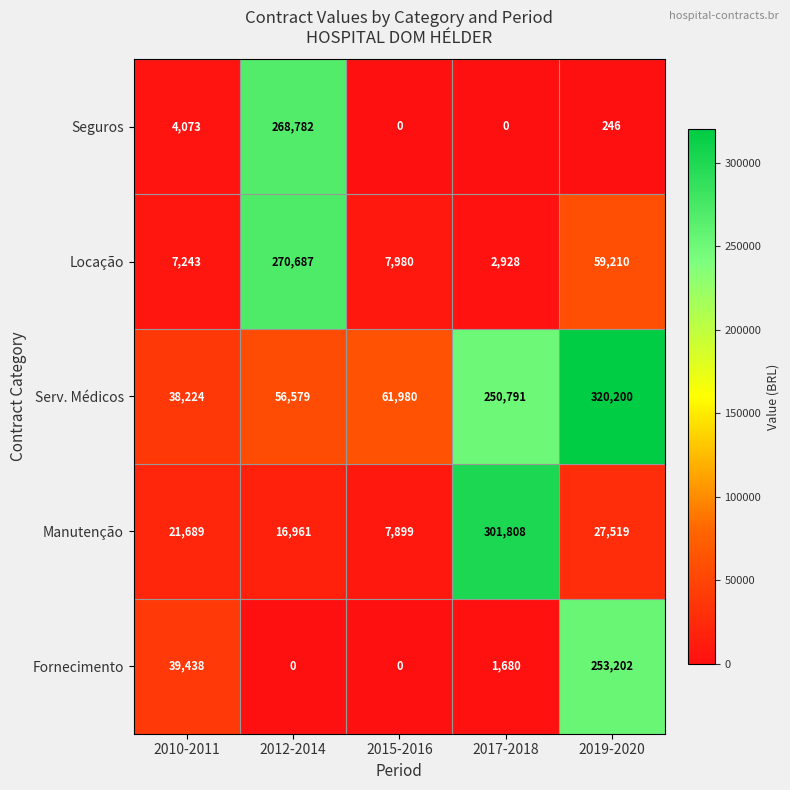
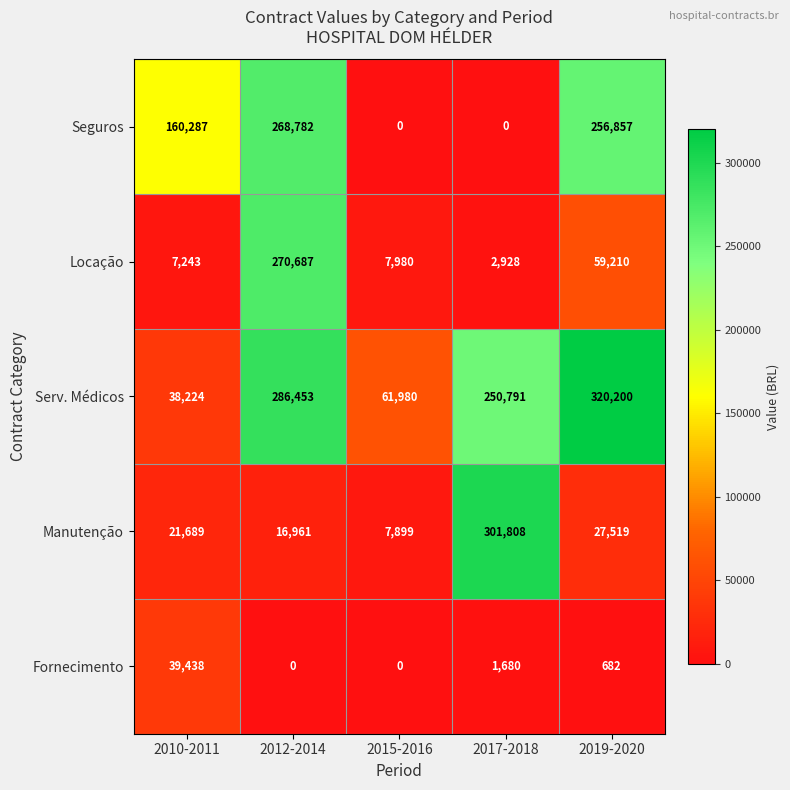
Seguros, 2010-2011: 4,073 -> 160,287
Seguros, 2019-2020: 246 -> 256,857
Serv. Médicos, 2012-2014: 56,579 -> 286,453
Fornecimento, 2019-2020: 253,202 -> 682
